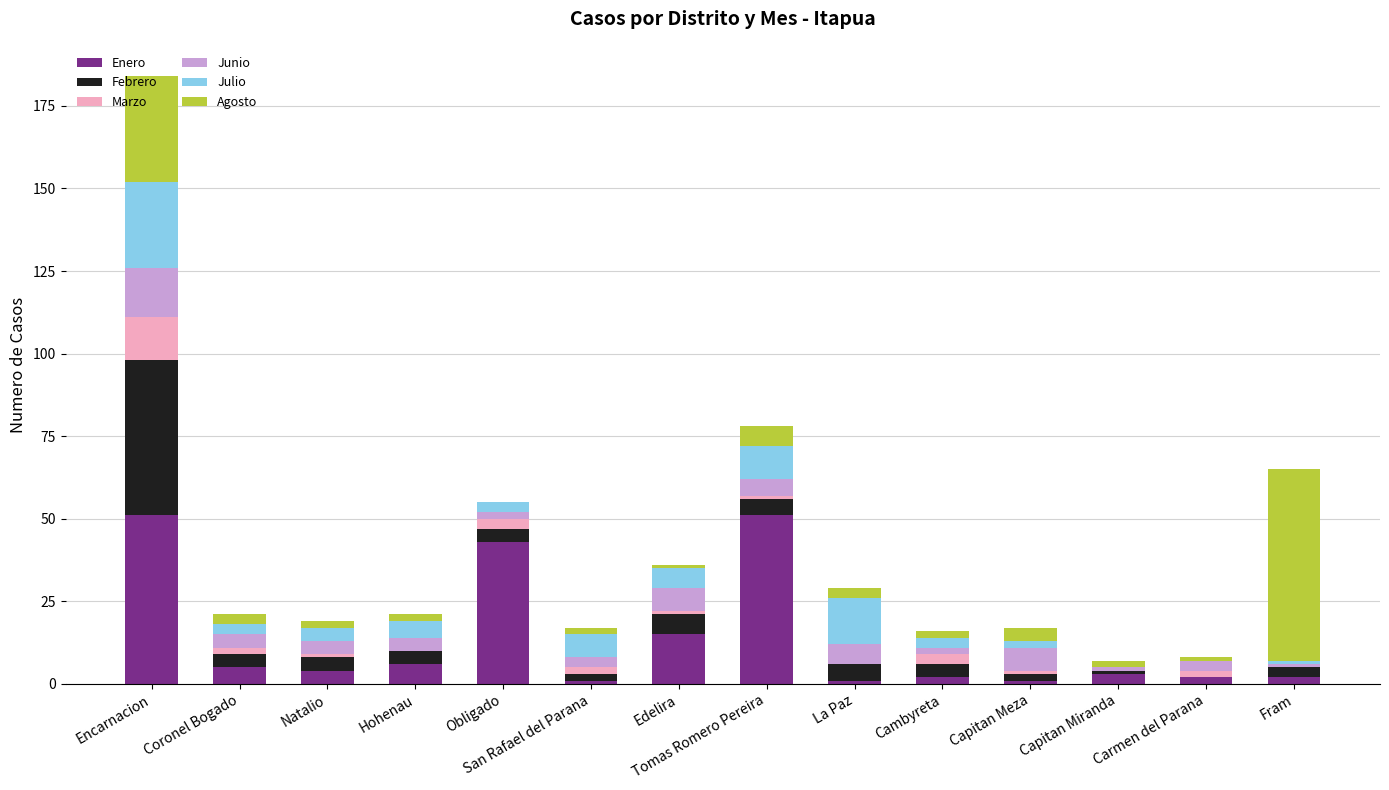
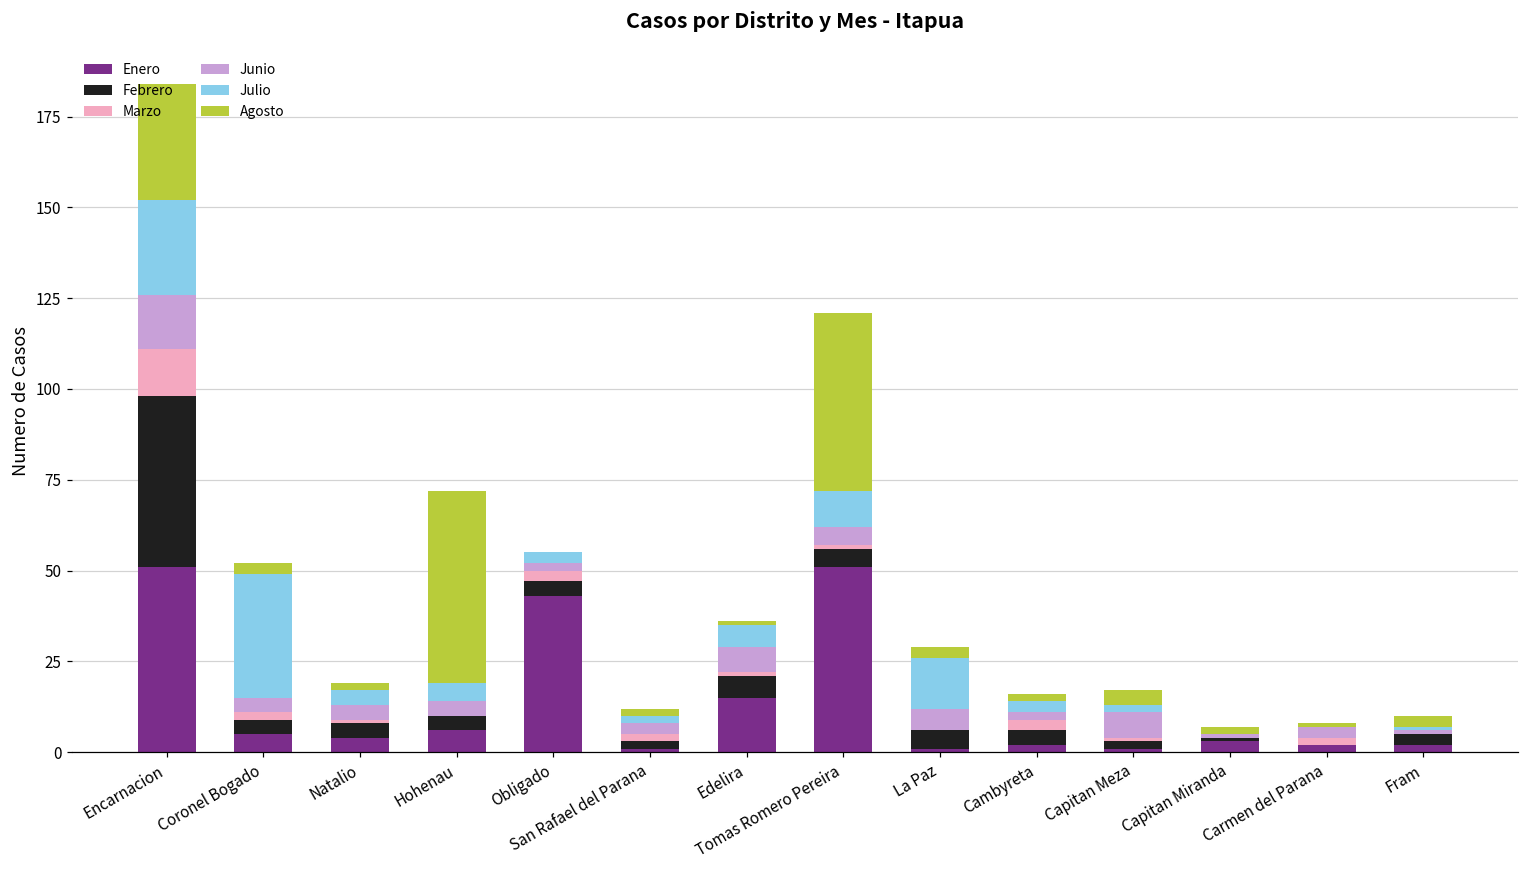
Julio, Coronel Bogado: 3 -> 34
Agosto, Hohenau: 2 -> 53
Julio, San Rafael del Parana: 7 -> 2
Agosto, Tomas Romero Pereira: 6 -> 49
Agosto, Fram: 58 -> 3
